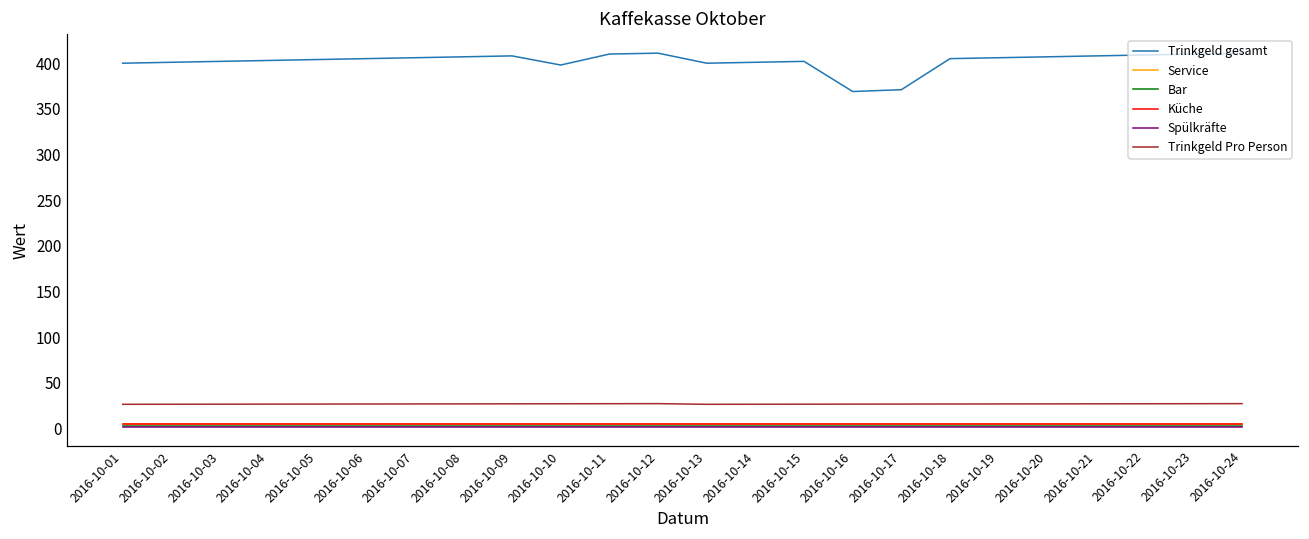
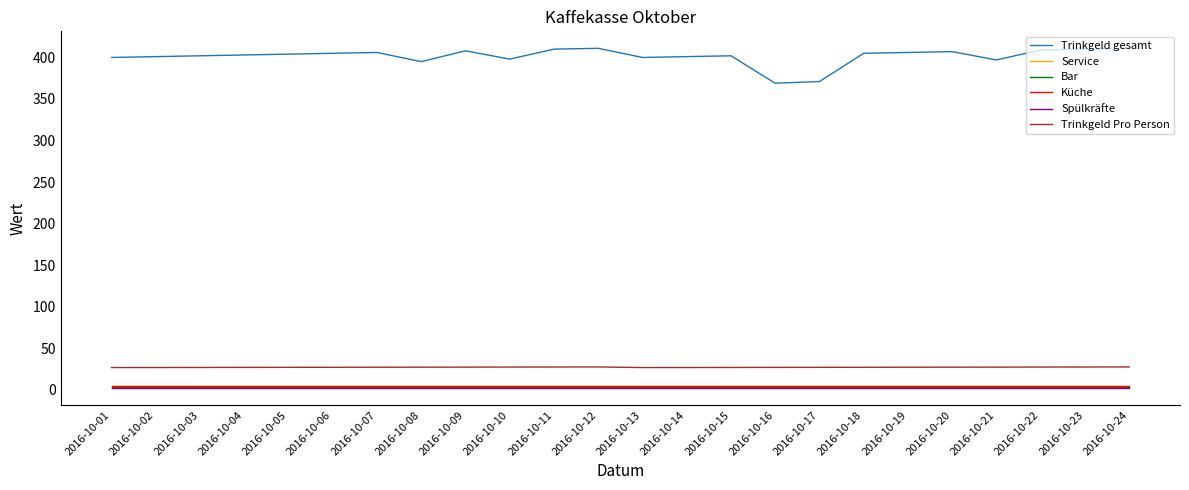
Trinkgeld gesamt, 2016-10-08: 410 -> 400
Trinkgeld gesamt, 2016-10-21: 410 -> 400
